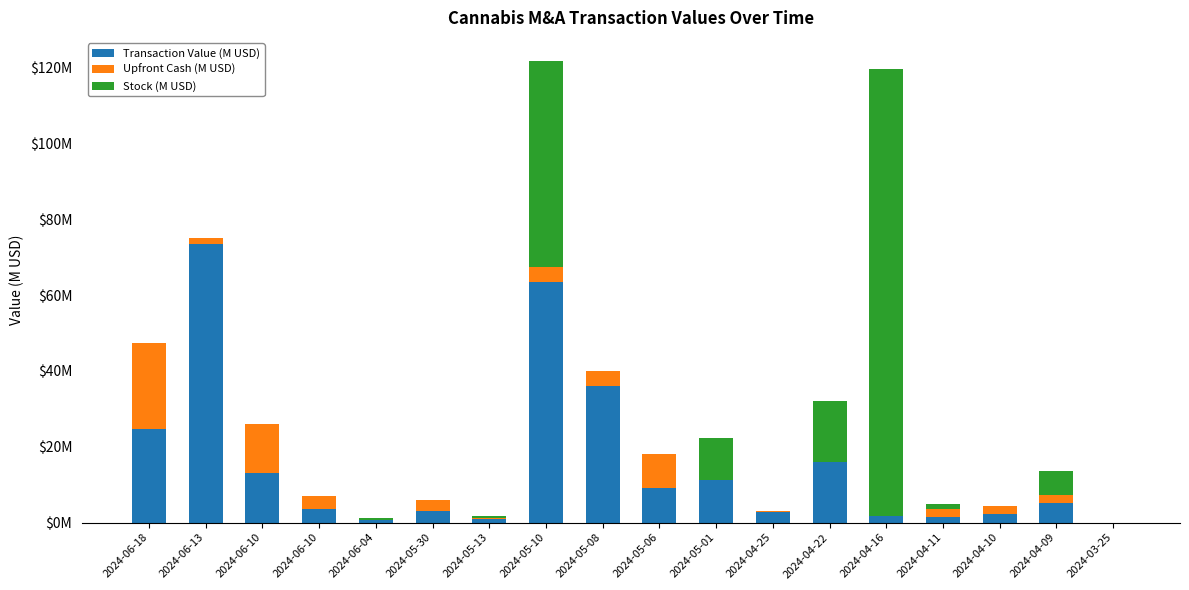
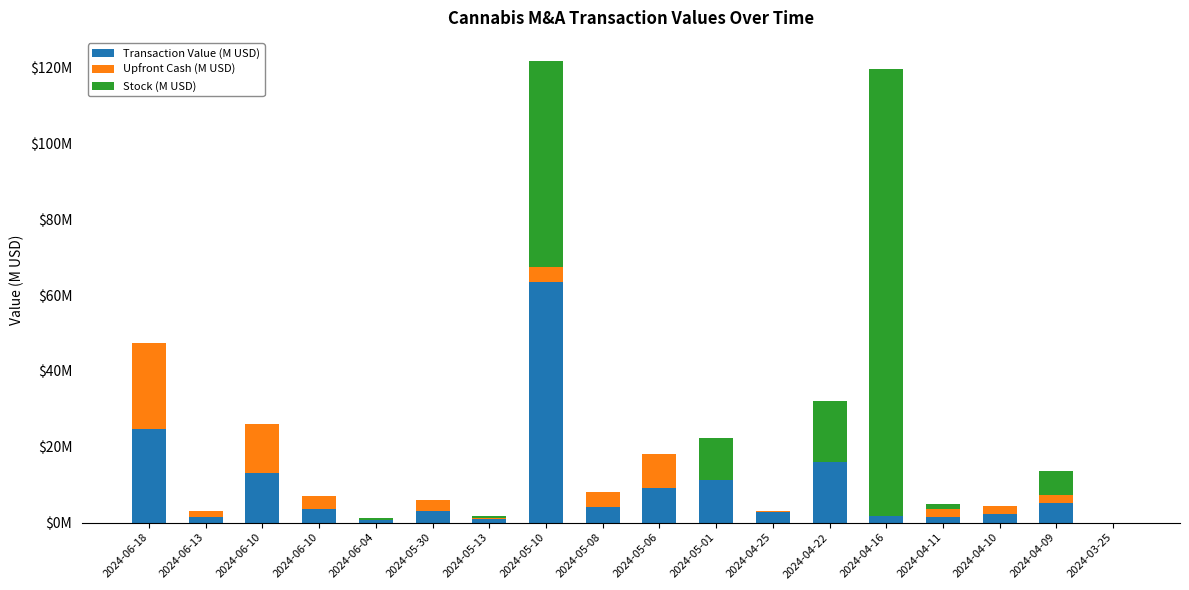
Transaction Value (M USD), 2024-06-13: $74000000 -> $2000000
Transaction Value (M USD), 2024-05-08: $36000000 -> $4000000
